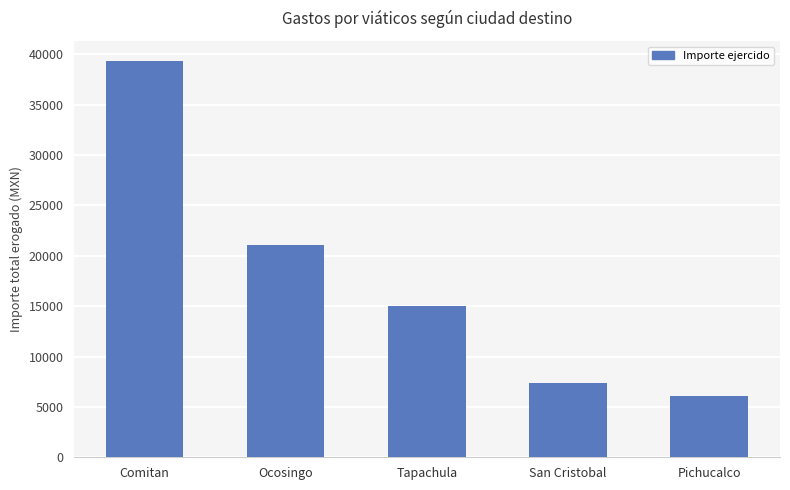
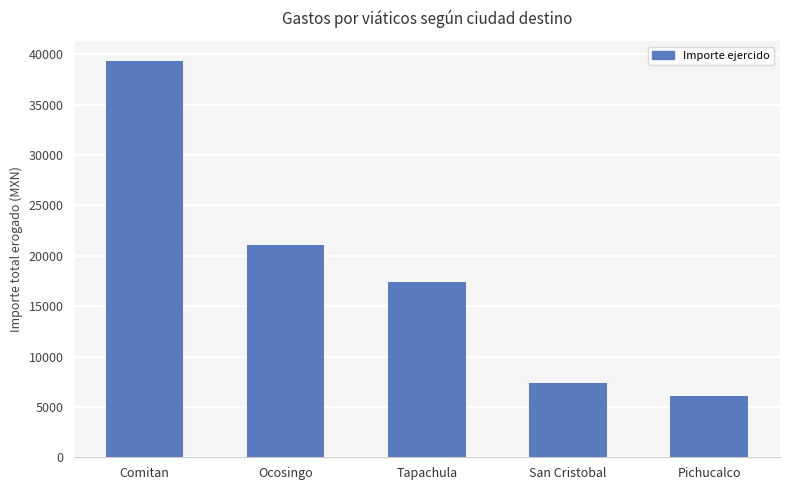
Tapachula: 15100 -> 17400
